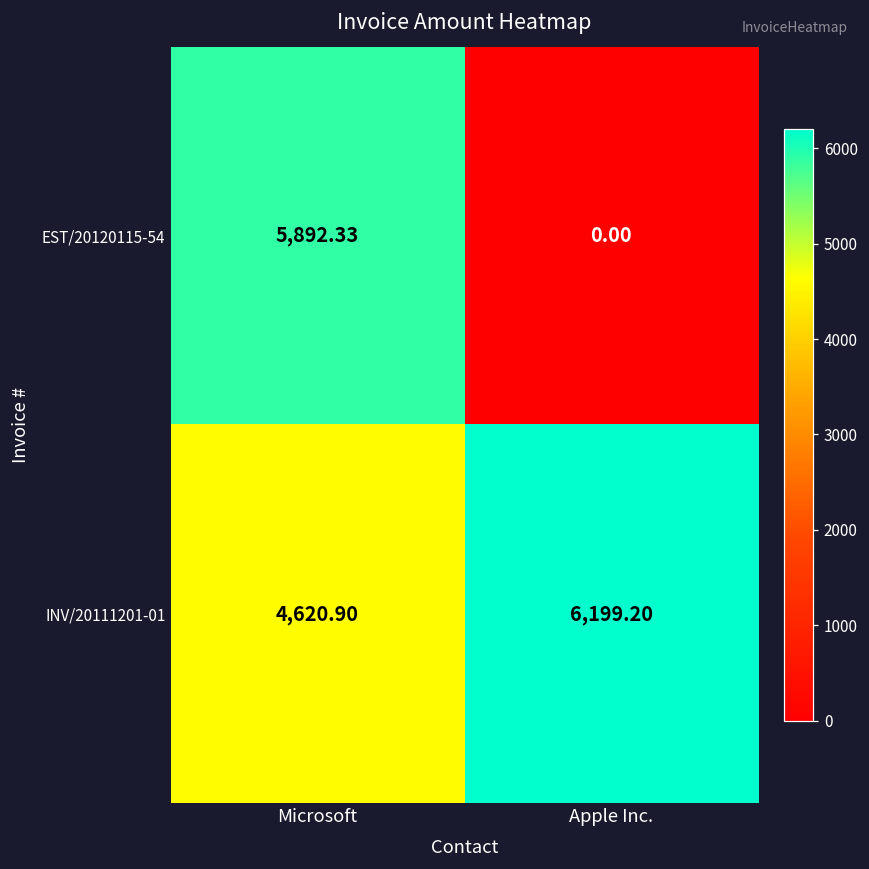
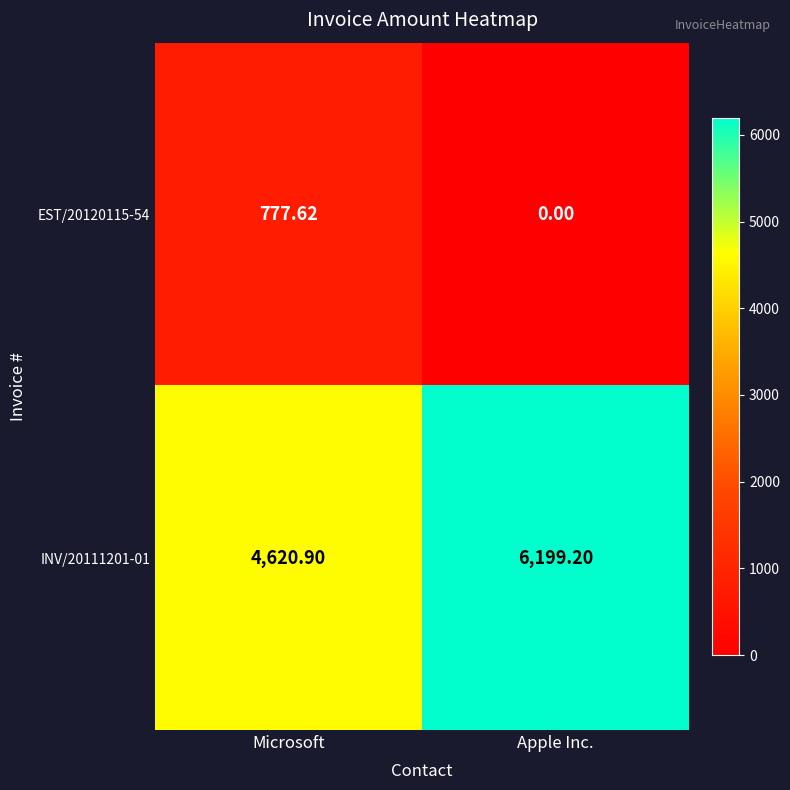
EST/20120115-54, Microsoft: 5,892.33 -> 777.62
